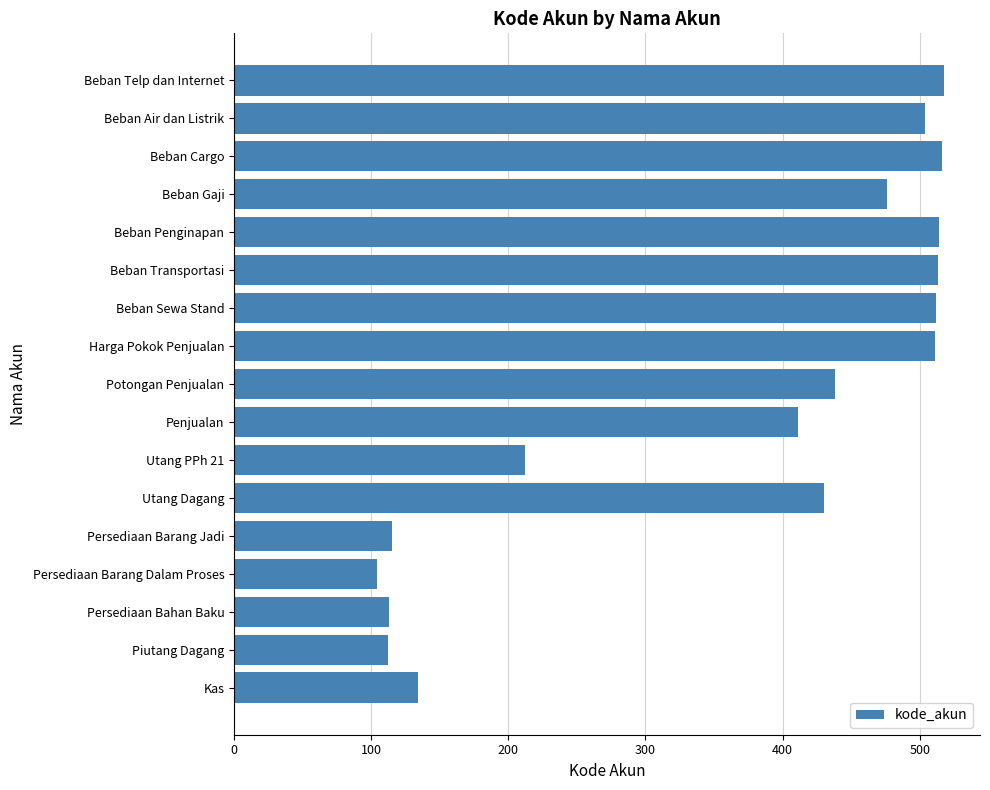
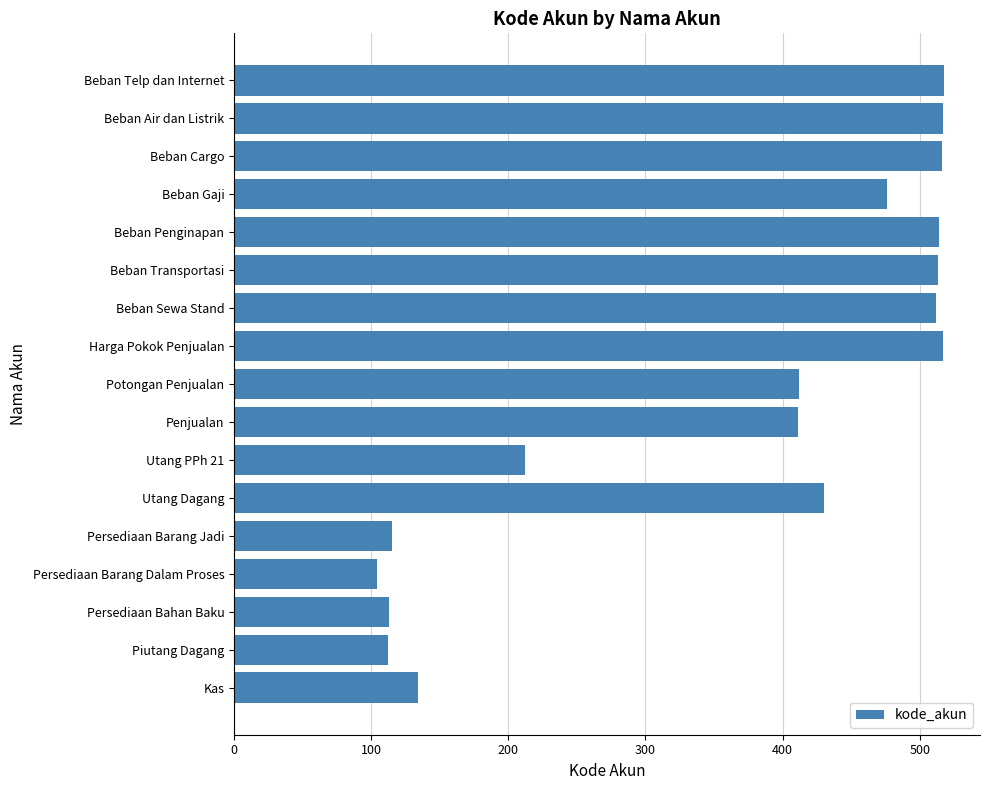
Beban Air dan Listrik: 504 -> 517
Harga Pokok Penjualan: 511 -> 517
Potongan Penjualan: 438 -> 412
